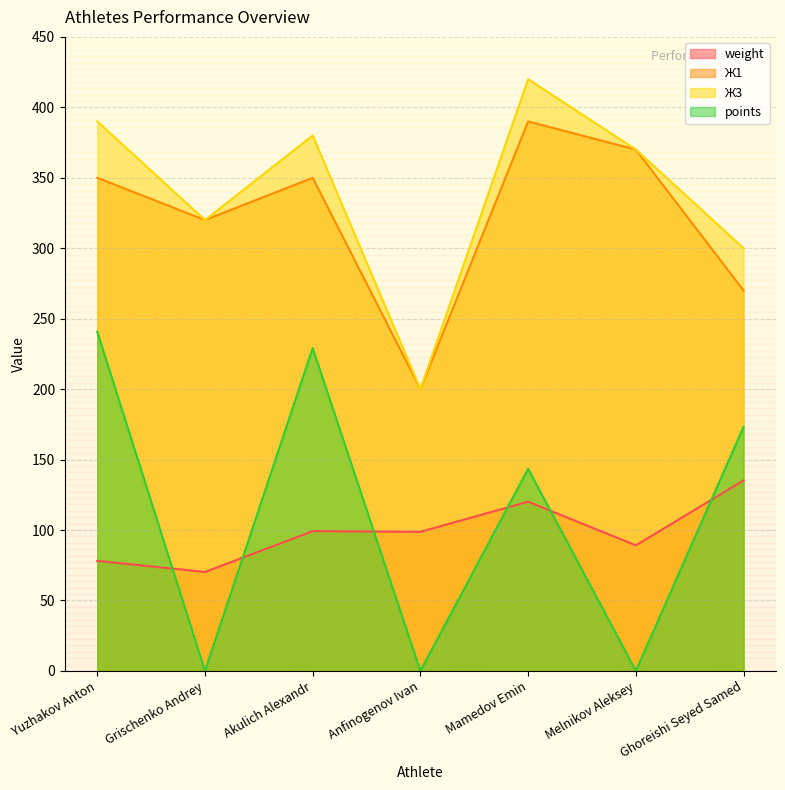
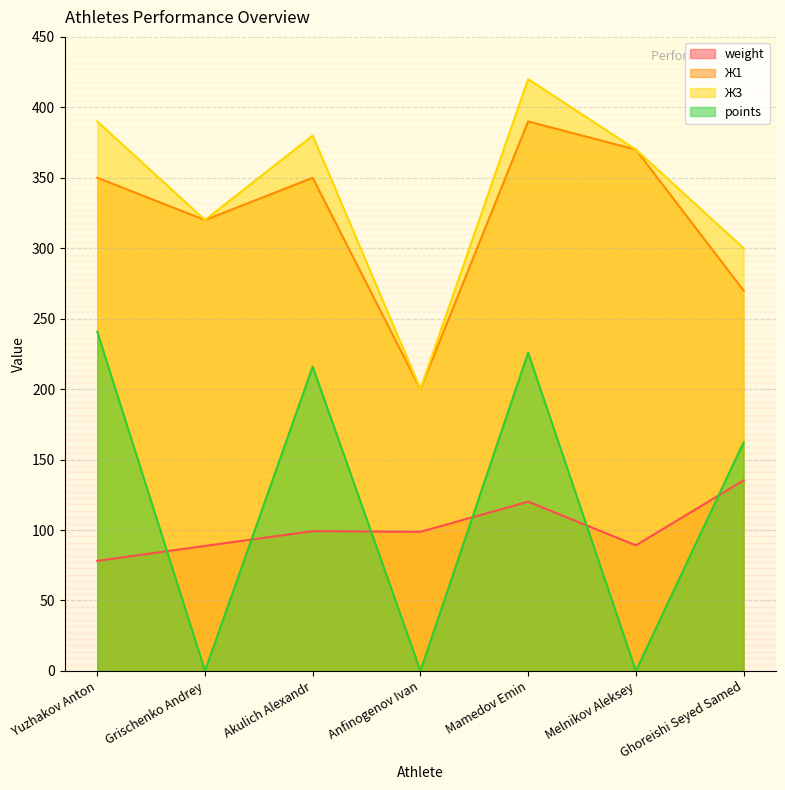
weight, Grischenko Andrey: 70 -> 89
points, Akulich Alexandr: 229 -> 216
points, Mamedov Emin: 143 -> 226
points, Ghoreishi Seyed Samed: 173 -> 162
